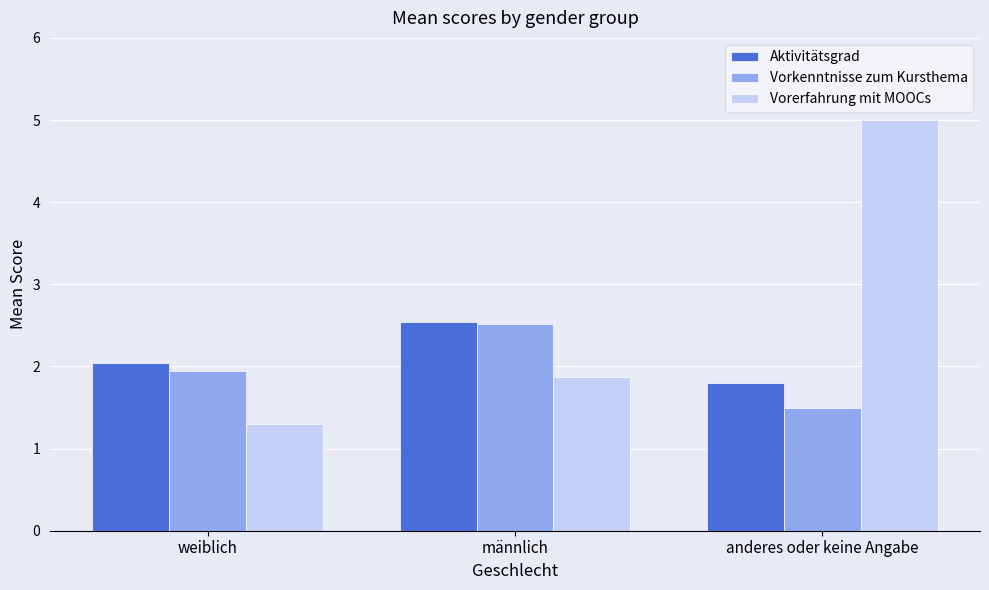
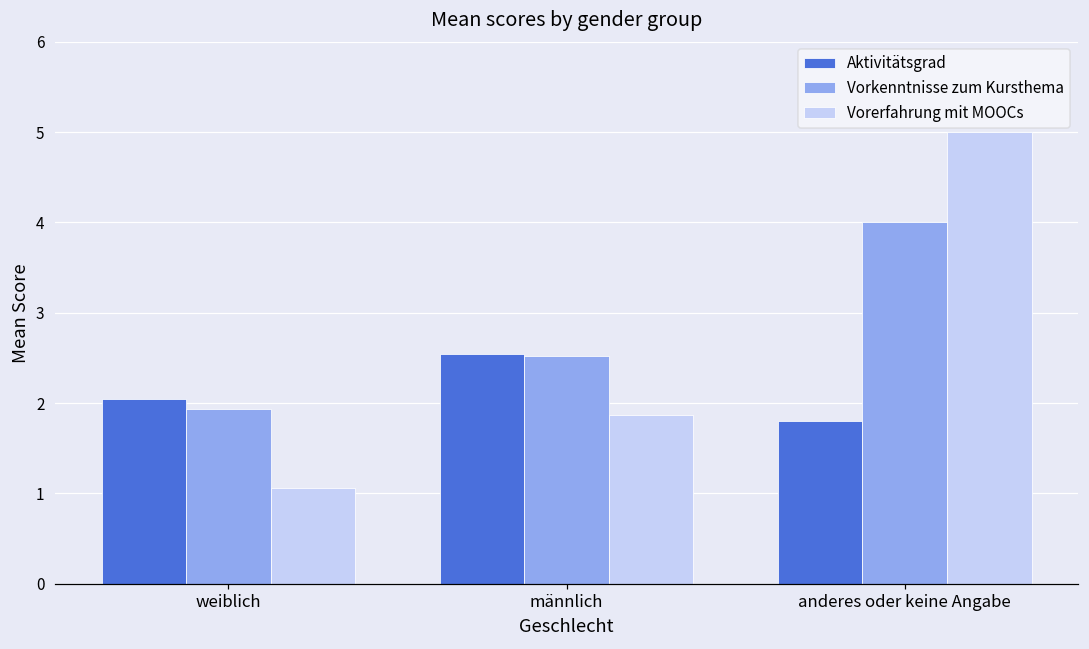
Vorerfahrung mit MOOCs, weiblich: 1.3 -> 1.1
Vorkenntnisse zum Kursthema, anderes oder keine Angabe: 1.5 -> 4.0
